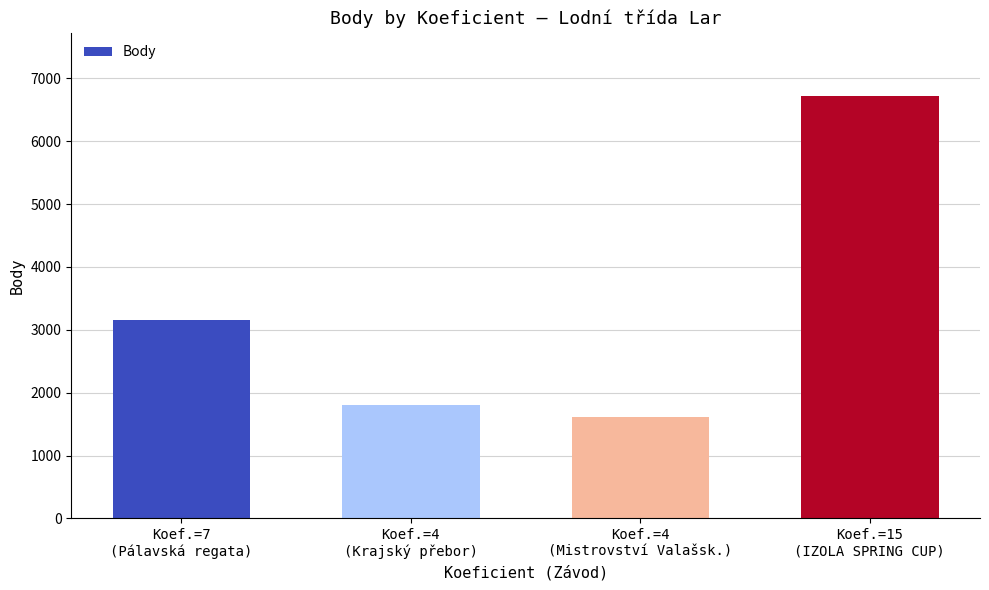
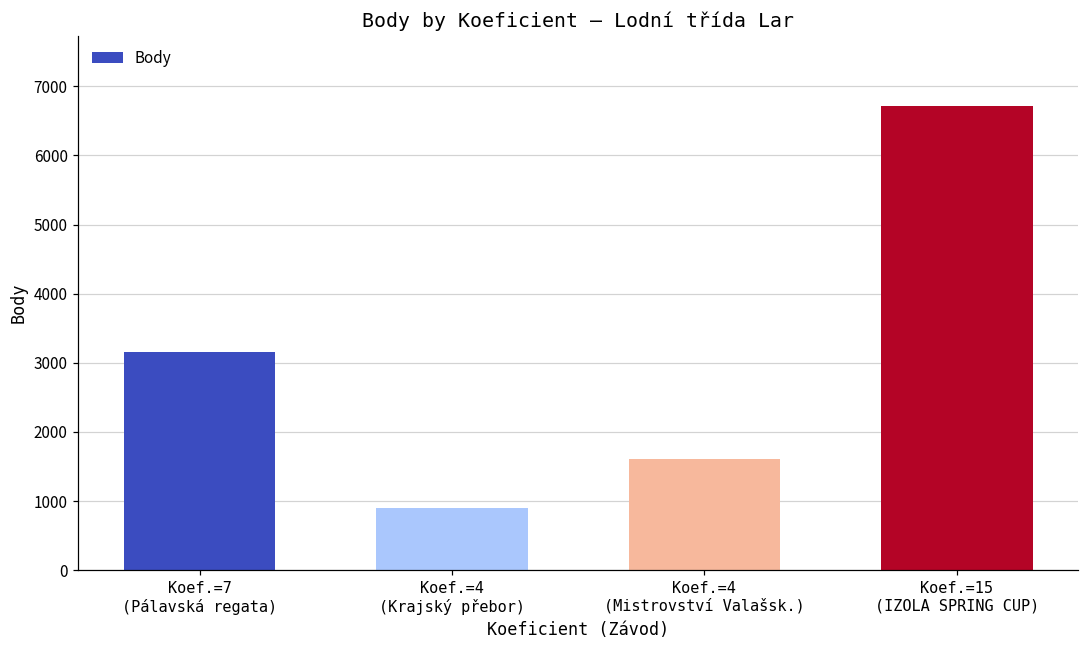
Koef.=4 (Krajský přebor): 1800 -> 900
